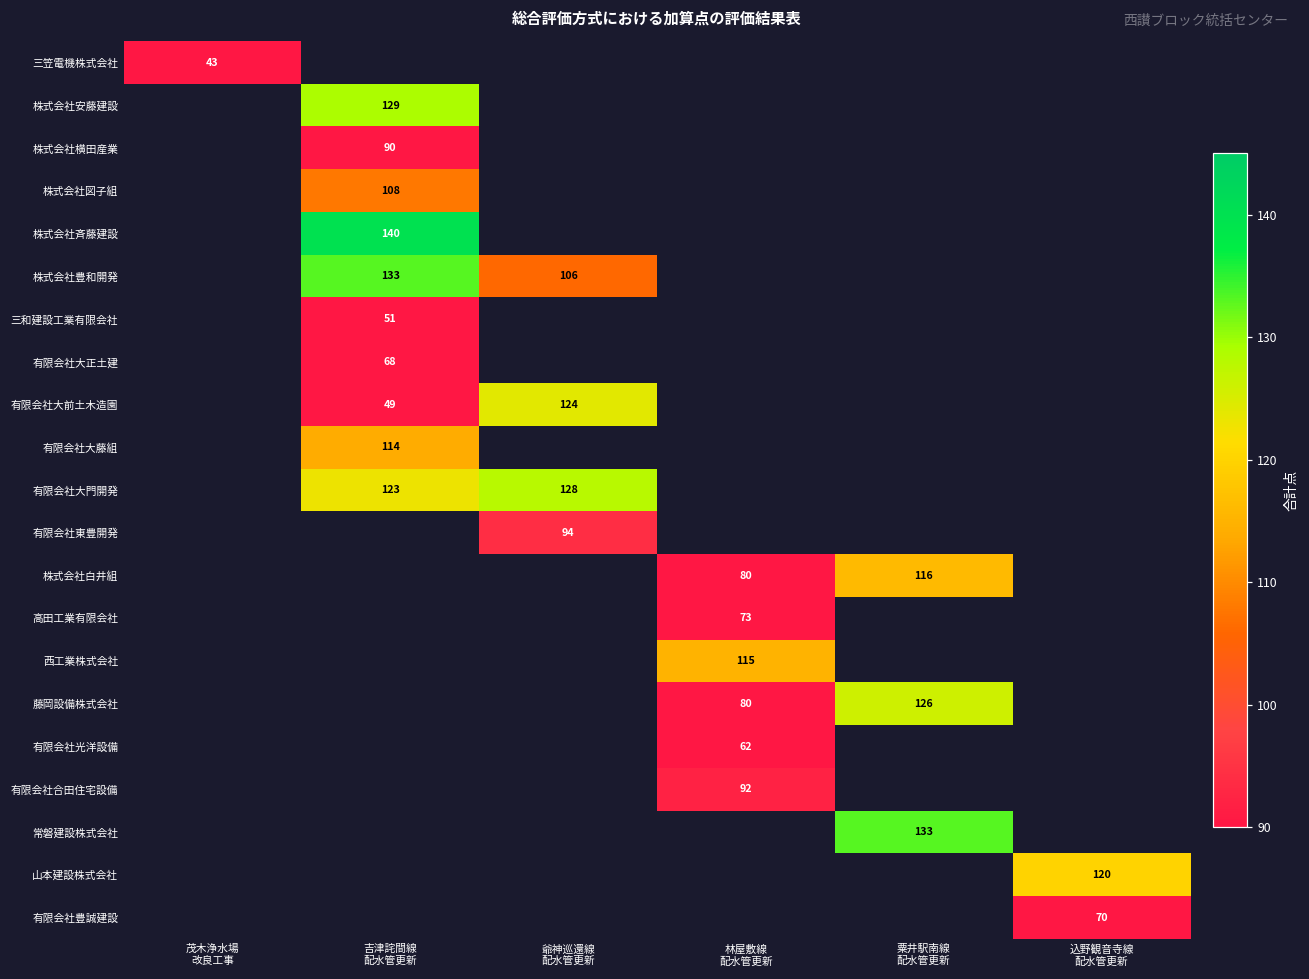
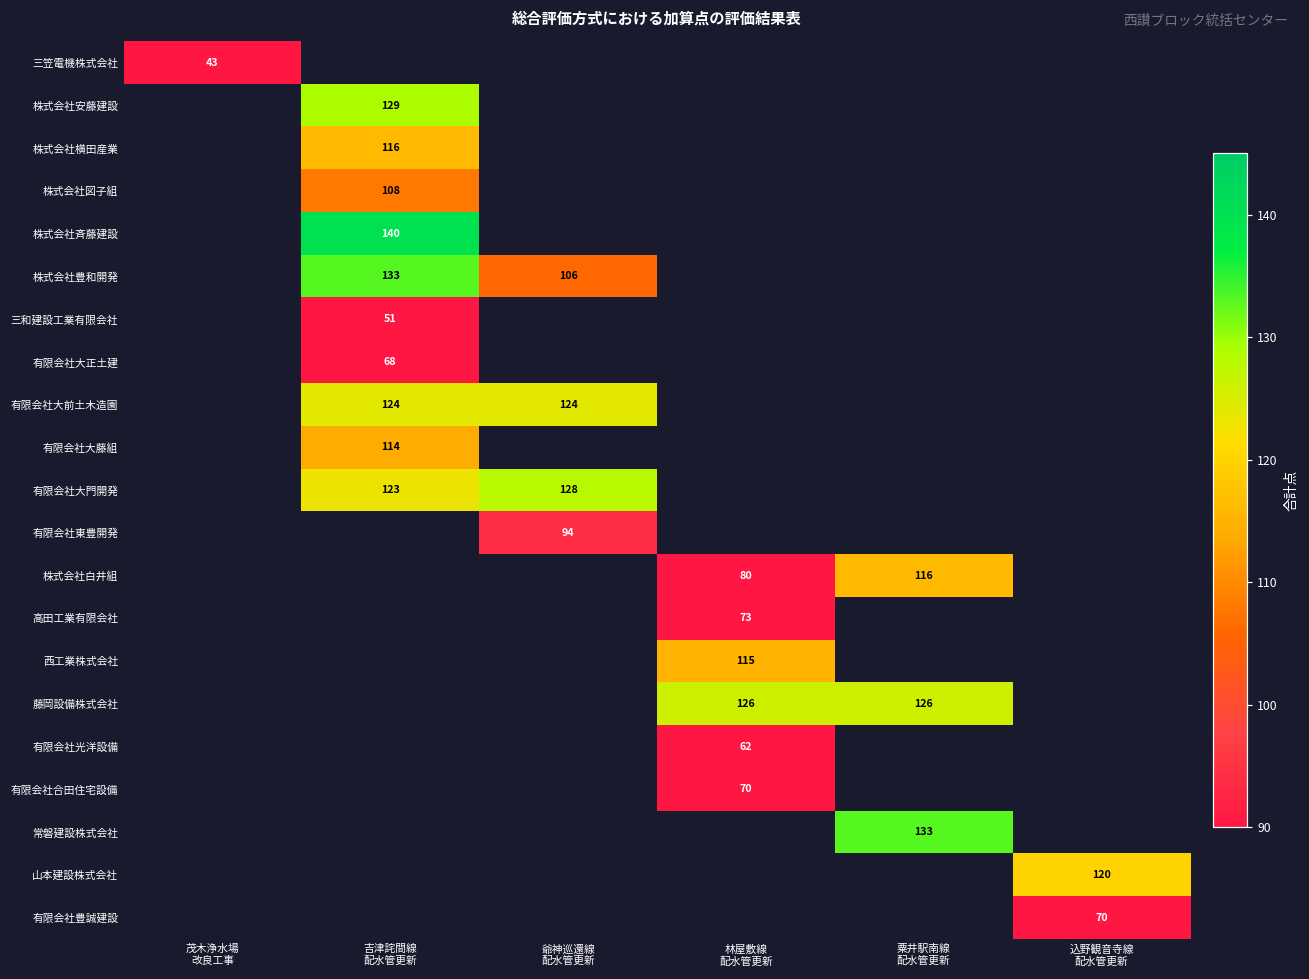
株式会社横田産業, 吉津詫間線 配水管更新: 90 -> 116
有限会社大前土木造園, 吉津詫間線 配水管更新: 49 -> 124
藤岡設備株式会社, 林屋敷線 配水管更新: 80 -> 126
有限会社合田住宅設備, 林屋敷線 配水管更新: 92 -> 70
